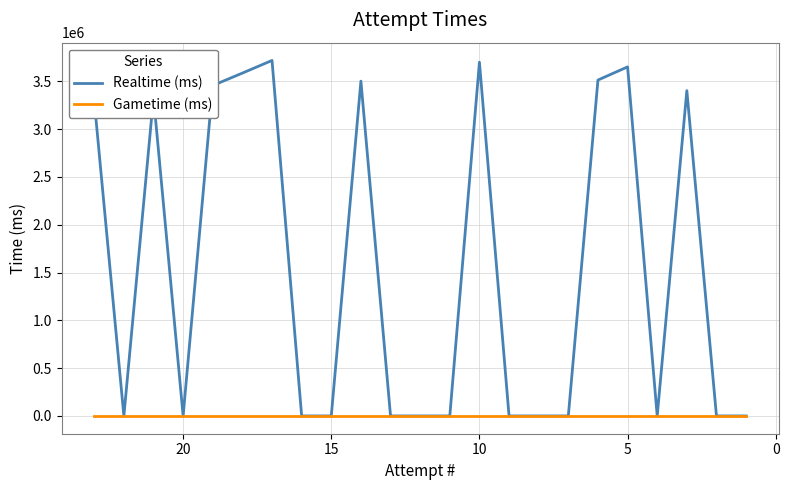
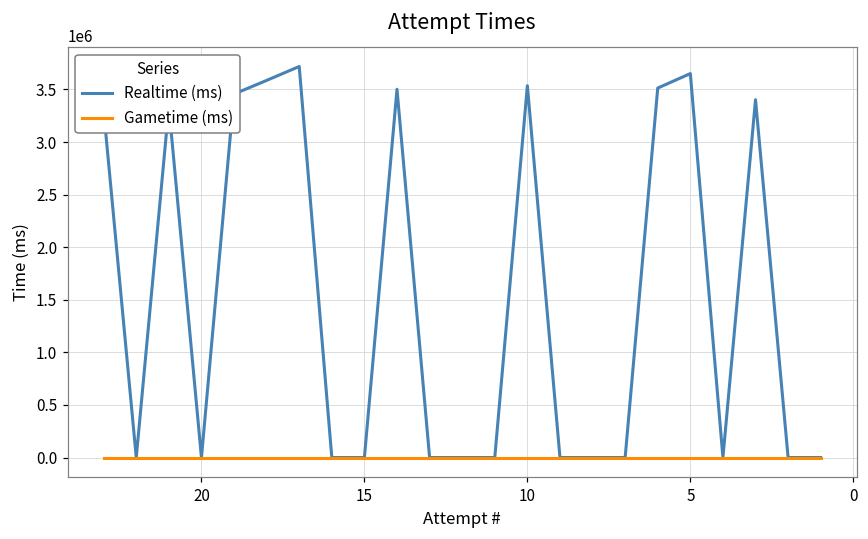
Realtime (ms), 10: 3700000 -> 3500000
